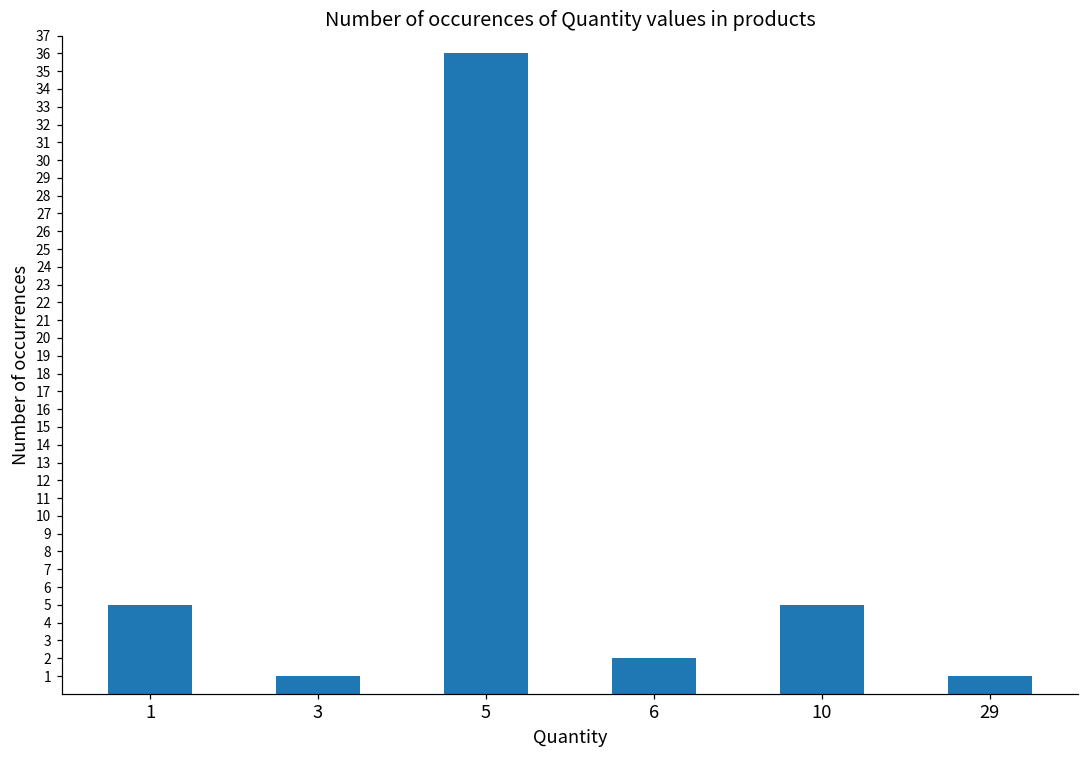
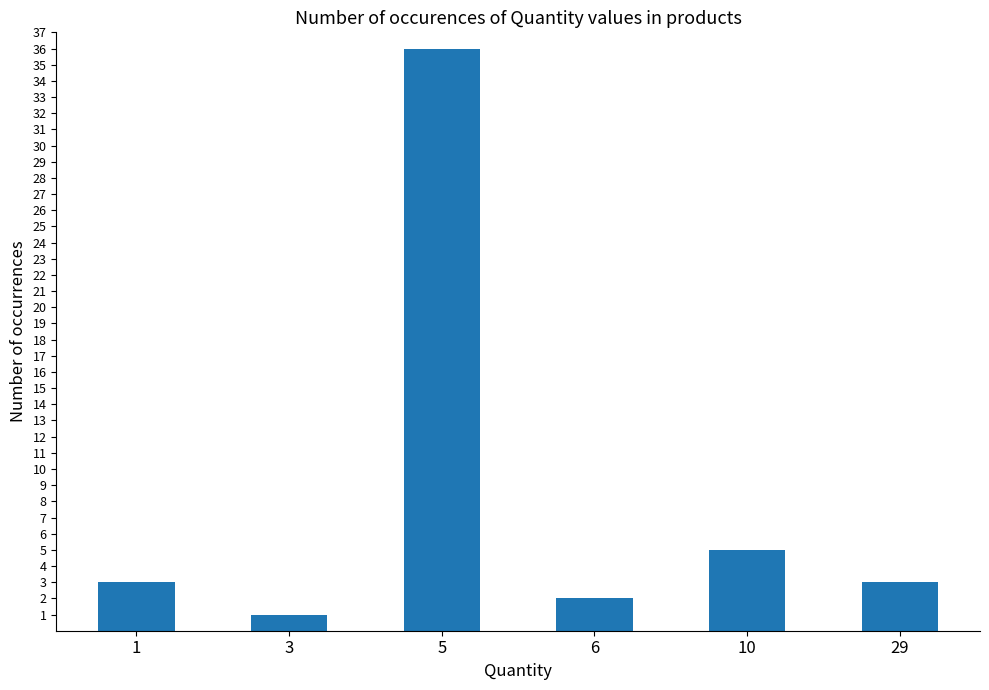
1: 5 -> 3
29: 1 -> 3
